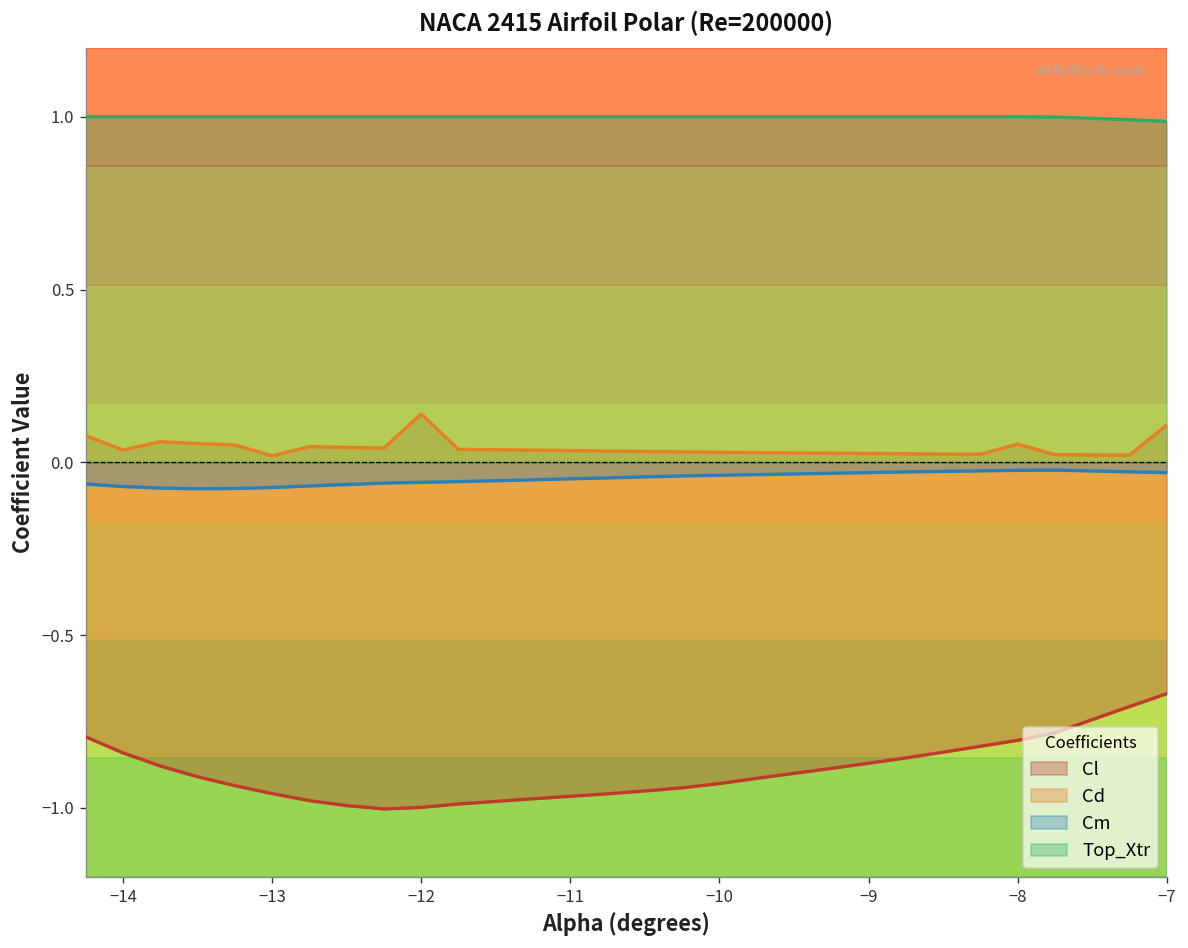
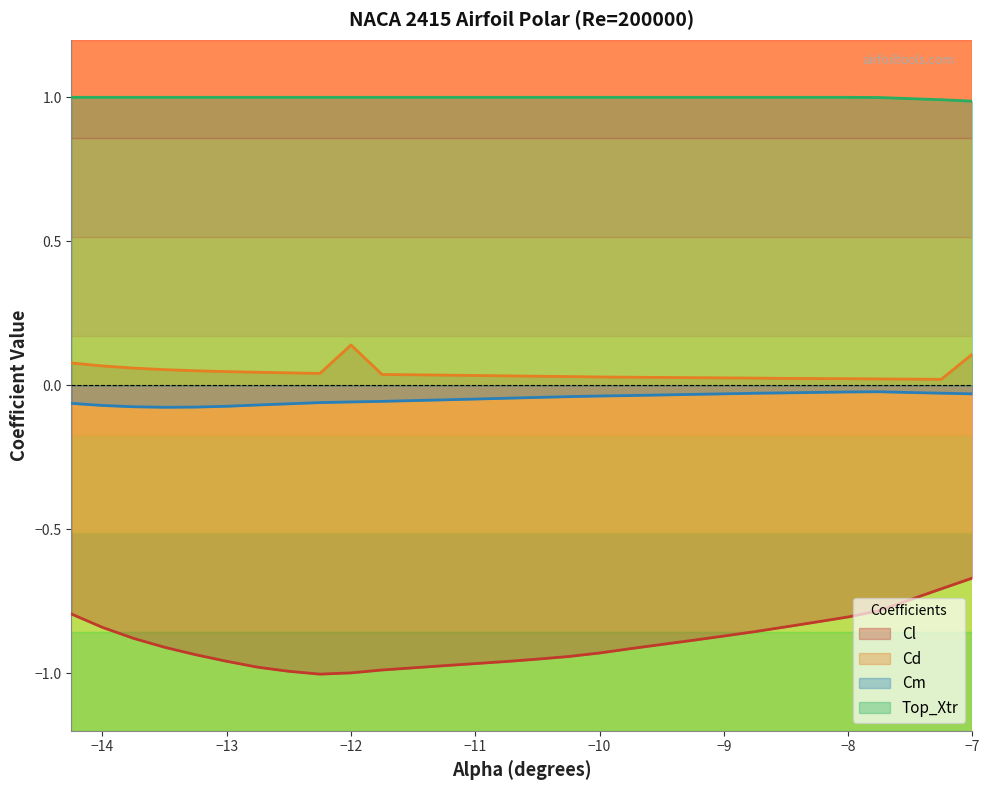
Cd, −14: 0.04 -> 0.07
Cd, −13: 0.02 -> 0.05
Cd, −8: 0.05 -> 0.02
